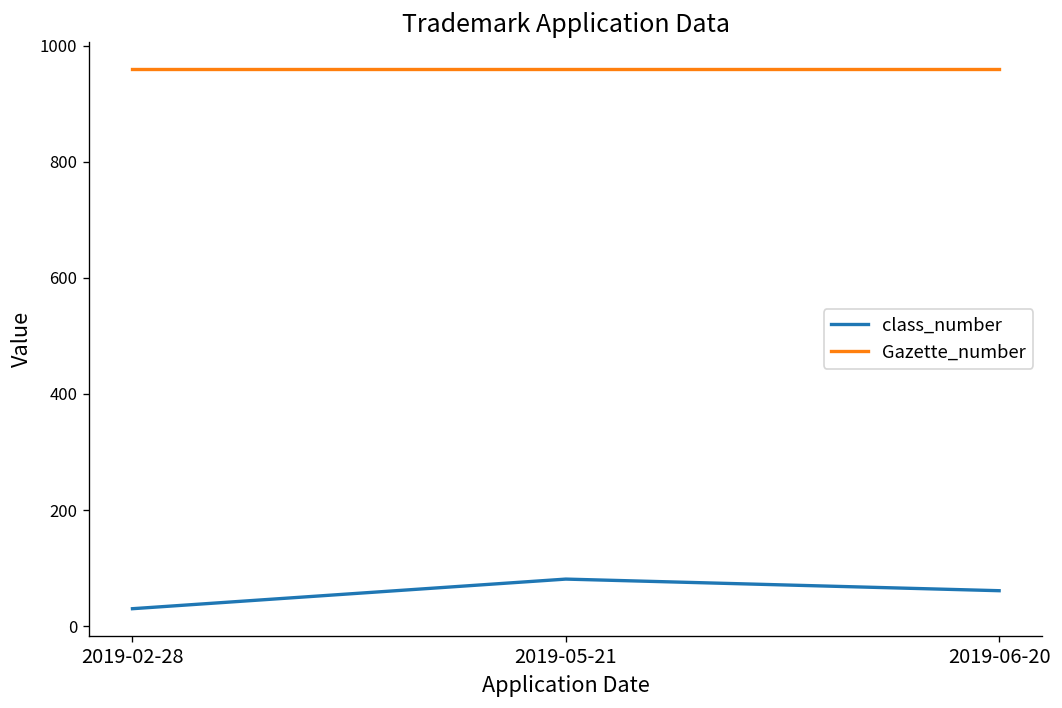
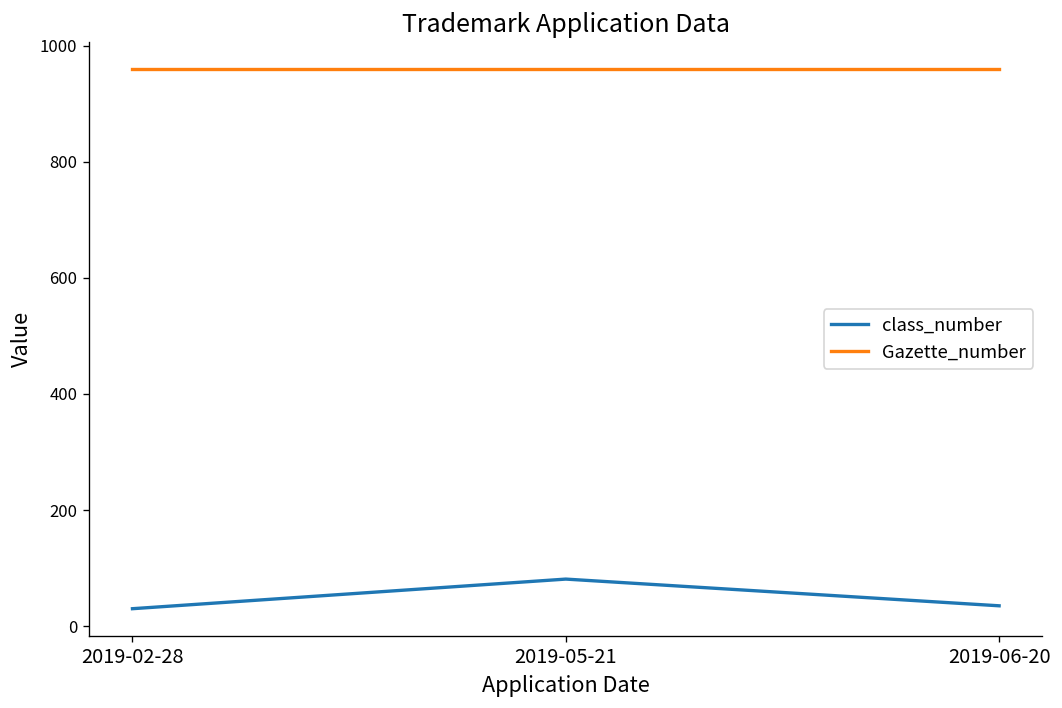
class_number, 2019-06-20: 60 -> 40
